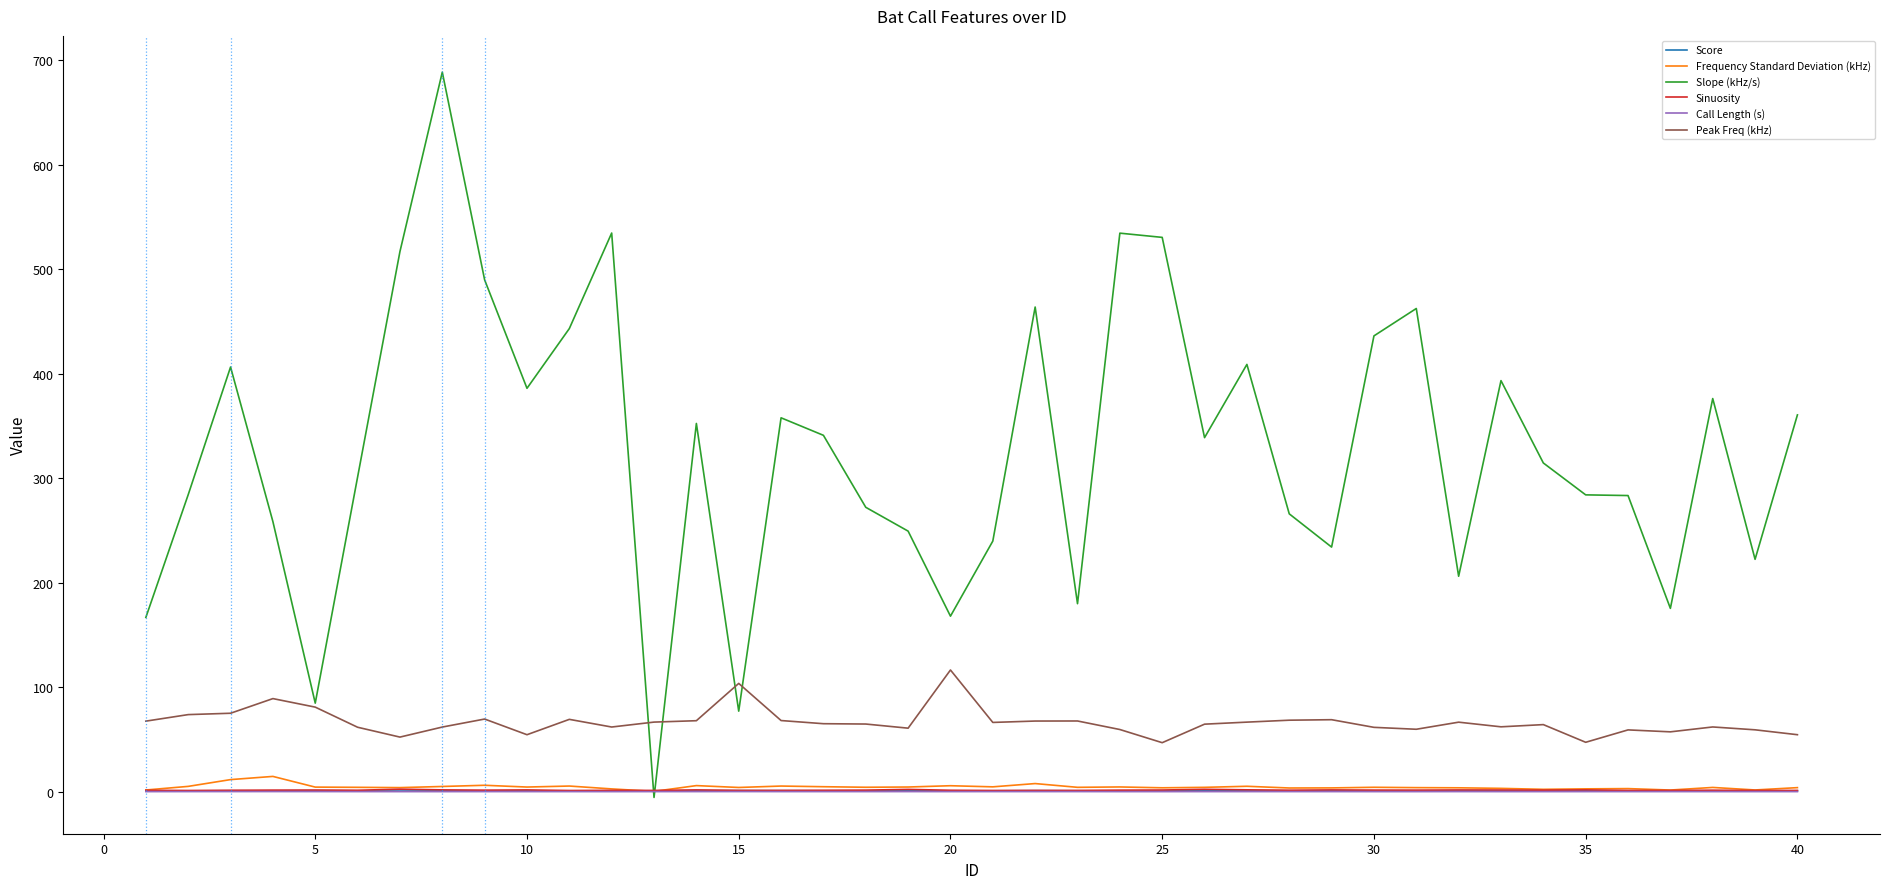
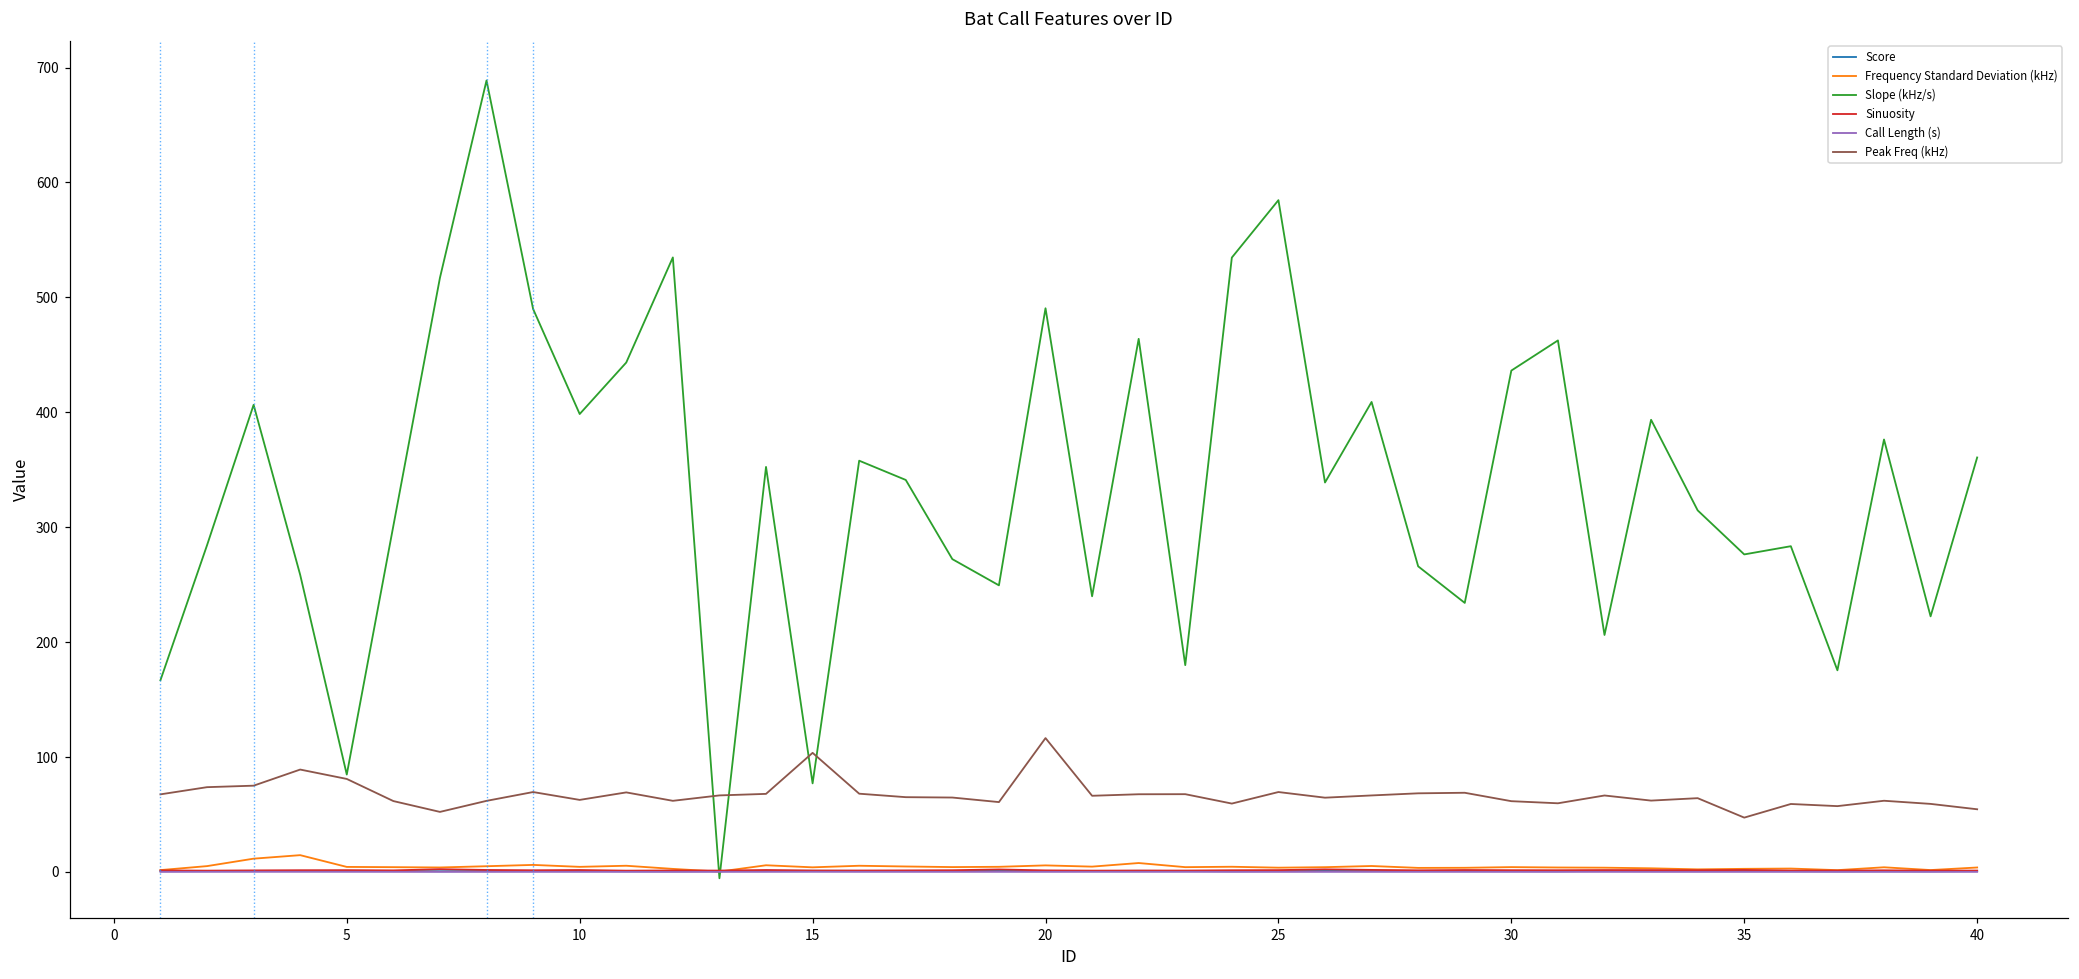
Slope (kHz/s), 10: 386 -> 398
Peak Freq (kHz), 10: 55 -> 63
Slope (kHz/s), 20: 168 -> 491
Slope (kHz/s), 25: 531 -> 585
Peak Freq (kHz), 25: 47 -> 70
Slope (kHz/s), 35: 284 -> 276
